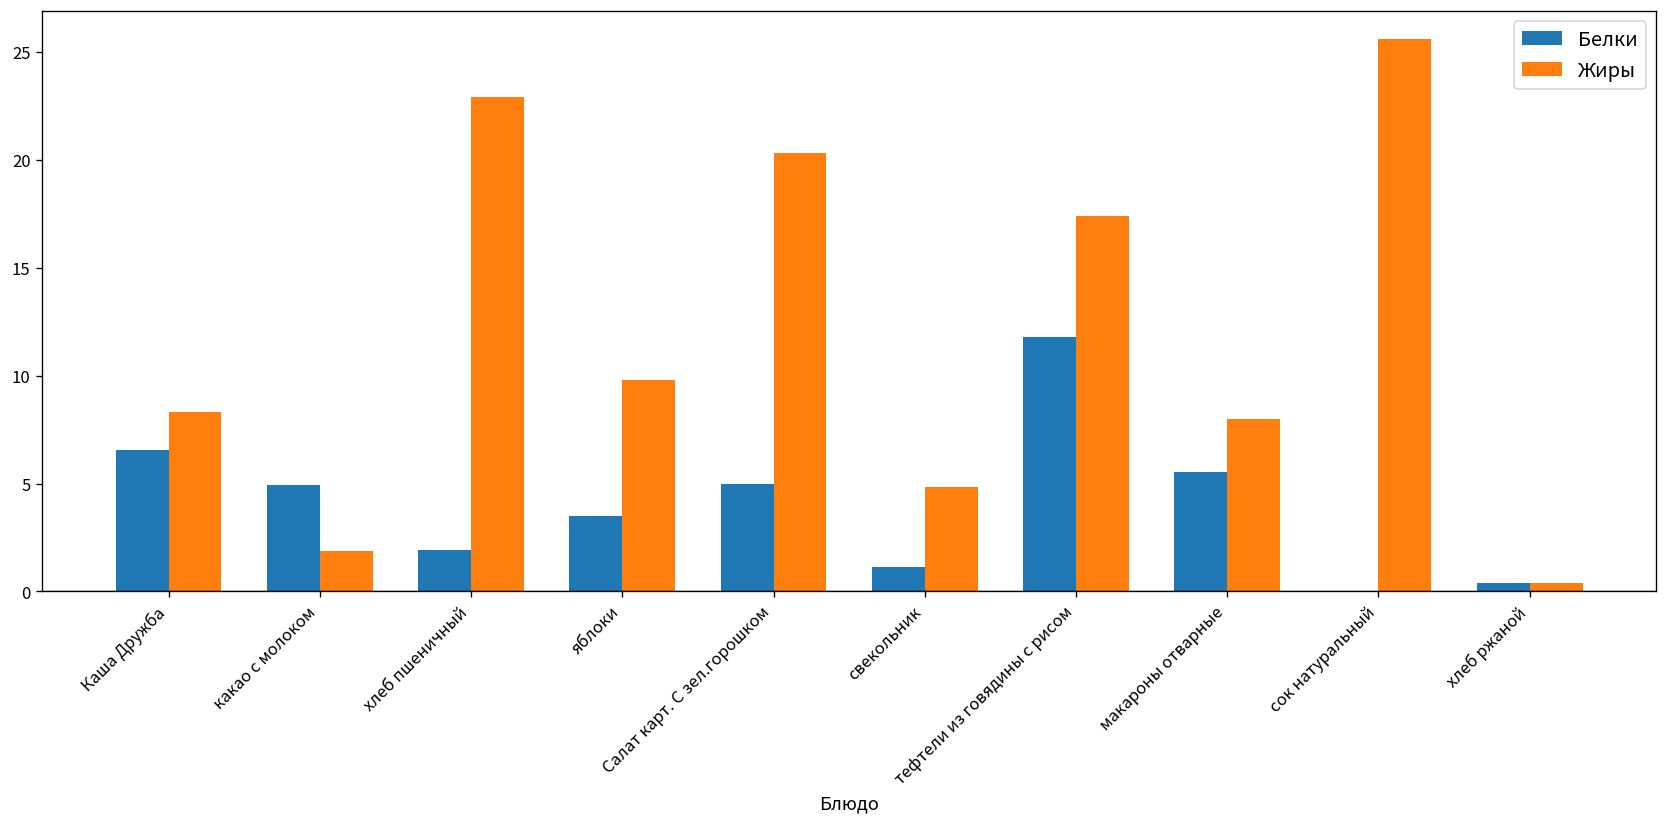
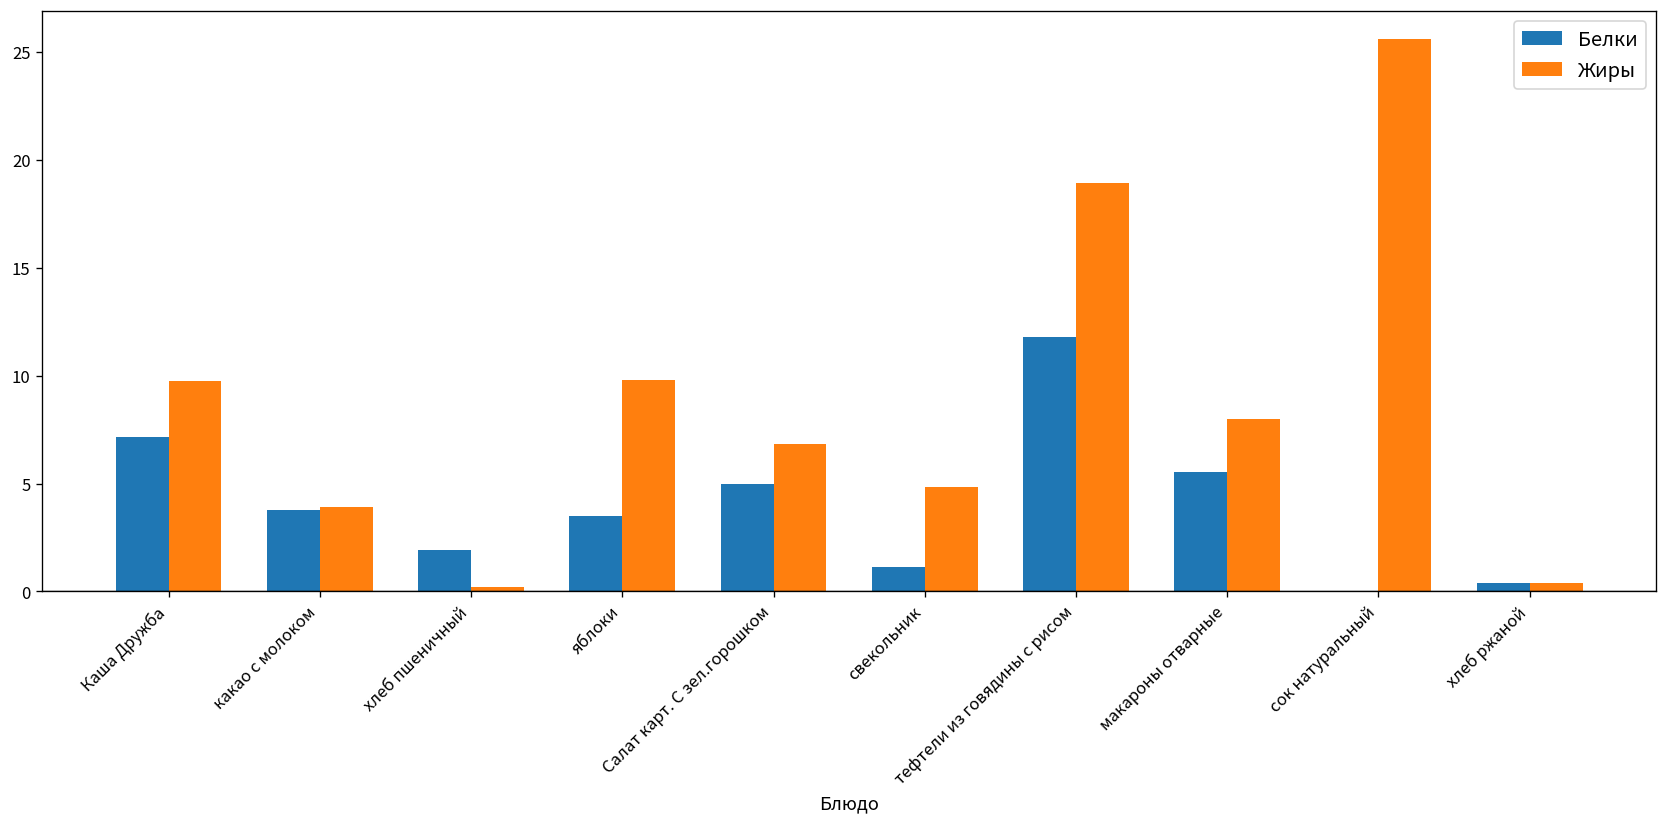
Белки, Каша Дружба: 6.6 -> 7.2
Жиры, Каша Дружба: 8.3 -> 9.8
Белки, какао с молоком: 4.9 -> 3.8
Жиры, какао с молоком: 1.9 -> 3.9
Жиры, хлеб пшеничный: 22.9 -> 0.2
Жиры, Салат карт. С зел.горошком: 20.3 -> 6.8
Жиры, тефтели из говядины с рисом: 17.4 -> 18.9
